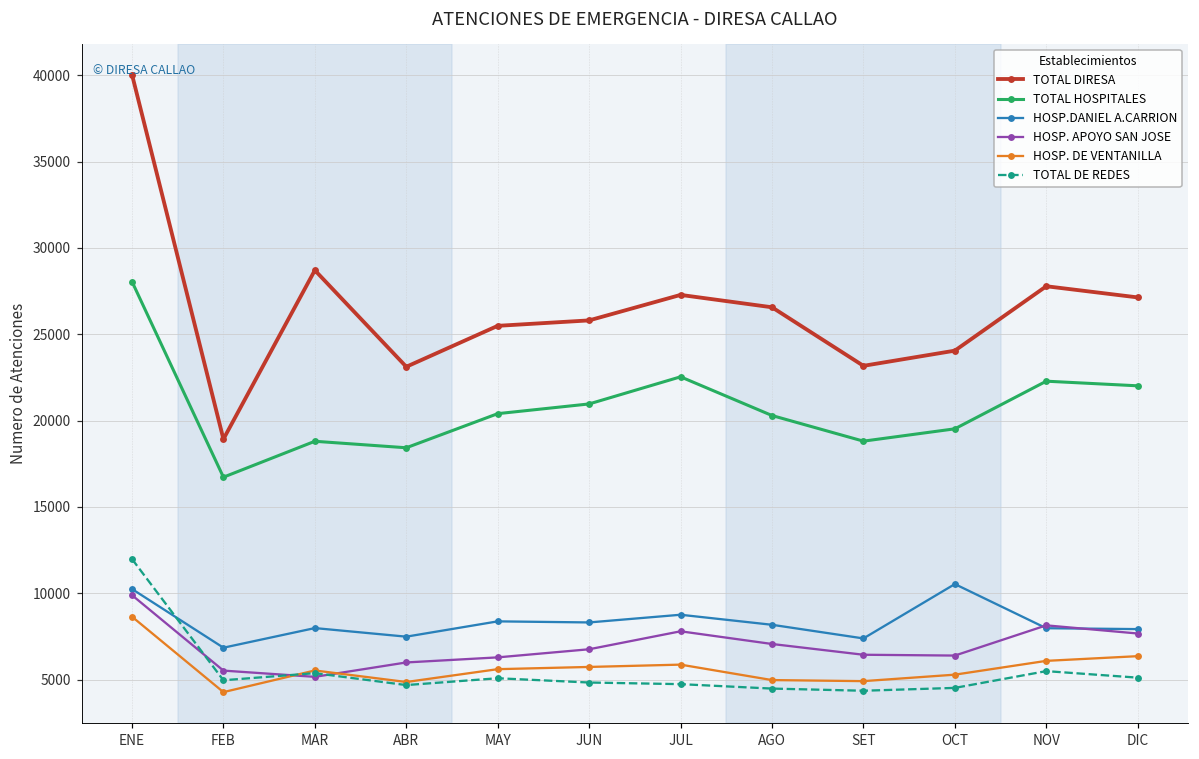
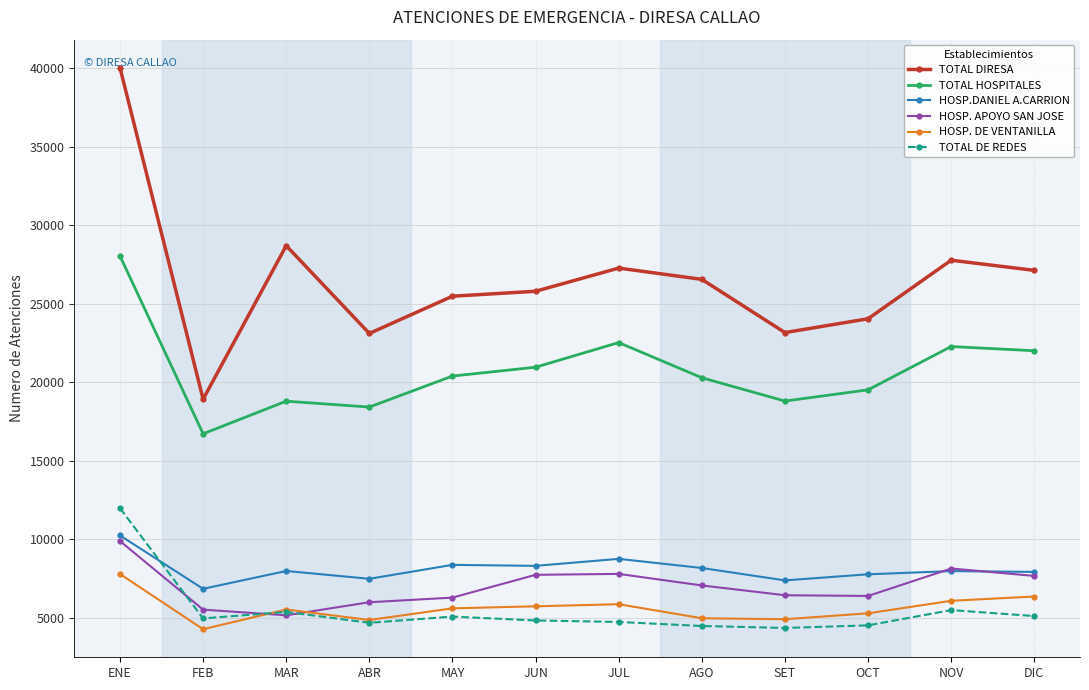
HOSP. DE VENTANILLA, ENE: 8600 -> 7800
HOSP. APOYO SAN JOSE, JUN: 6800 -> 7700
HOSP.DANIEL A.CARRION, OCT: 10500 -> 7800
